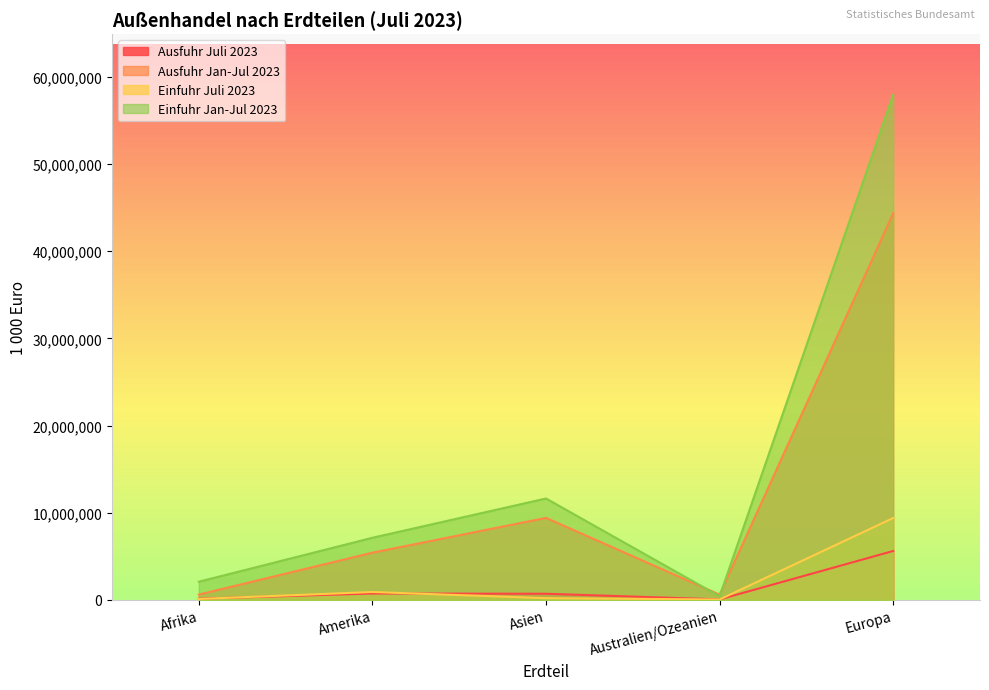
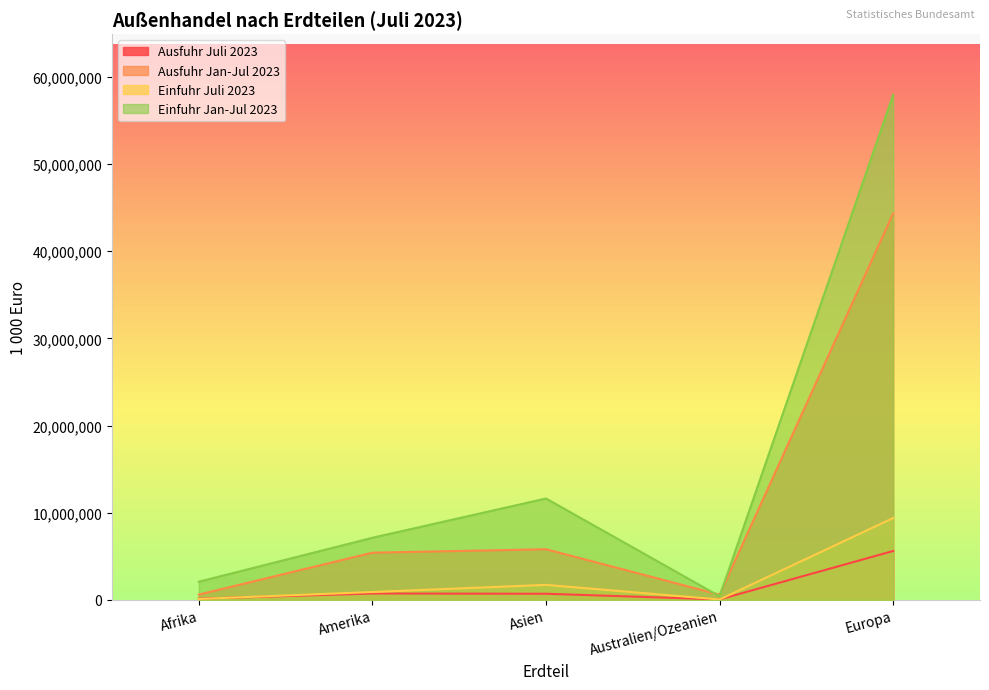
Ausfuhr Jan-Jul 2023, Asien: 9,000,000 -> 6,000,000
Einfuhr Juli 2023, Asien: 0 -> 2,000,000
